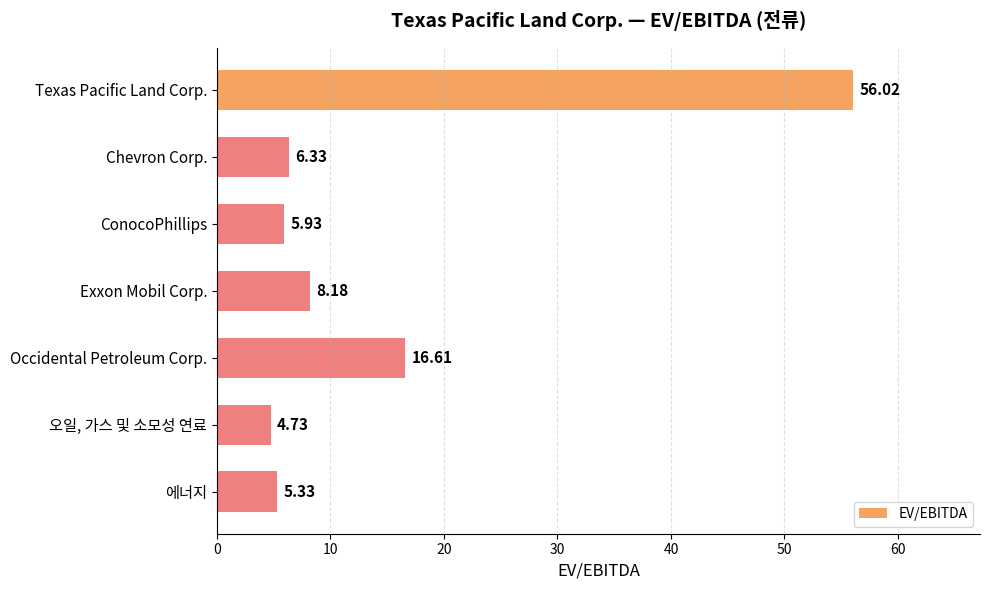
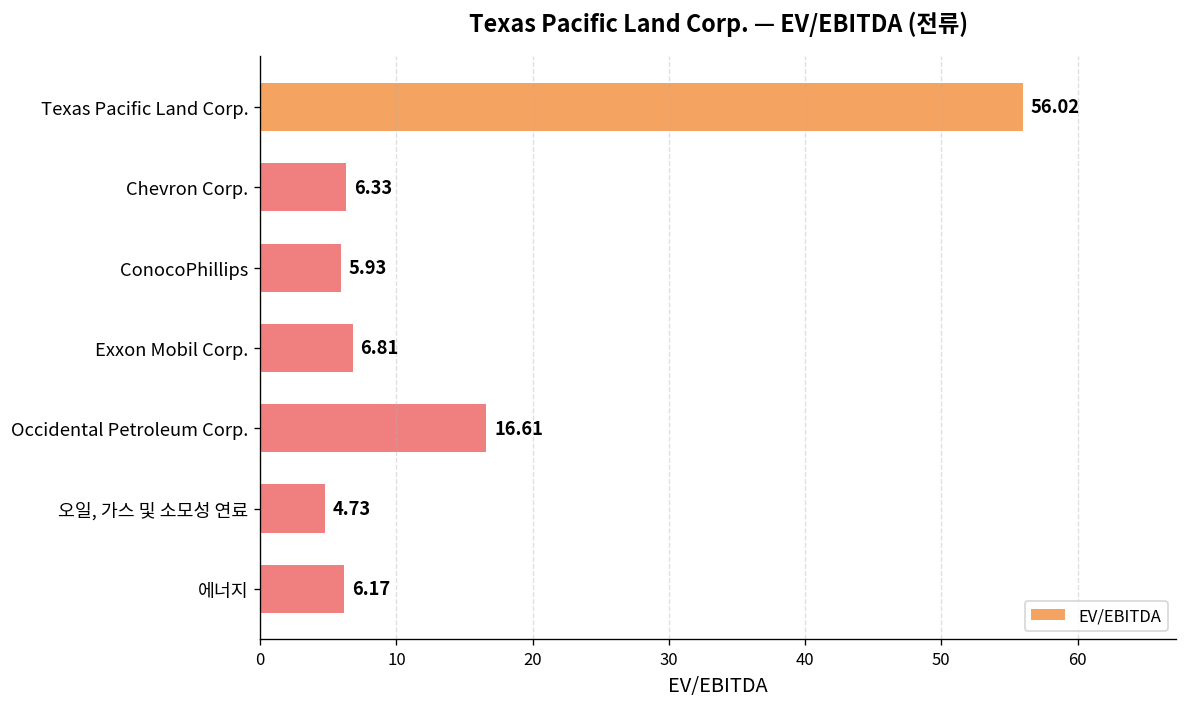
Exxon Mobil Corp.: 8.18 -> 6.81
에너지: 5.33 -> 6.17
